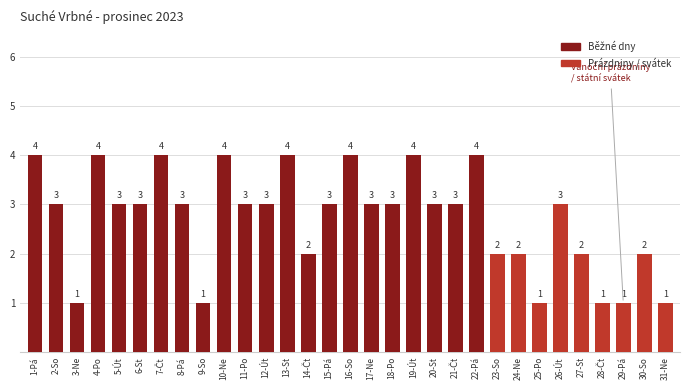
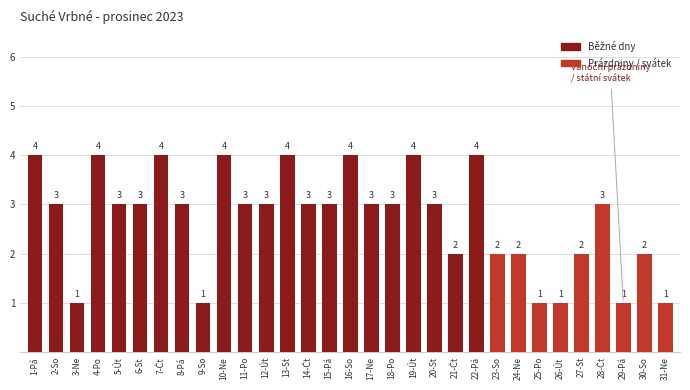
14-Čt: 2 -> 3
21-Čt: 3 -> 2
26-Út: 3 -> 1
28-Čt: 1 -> 3
